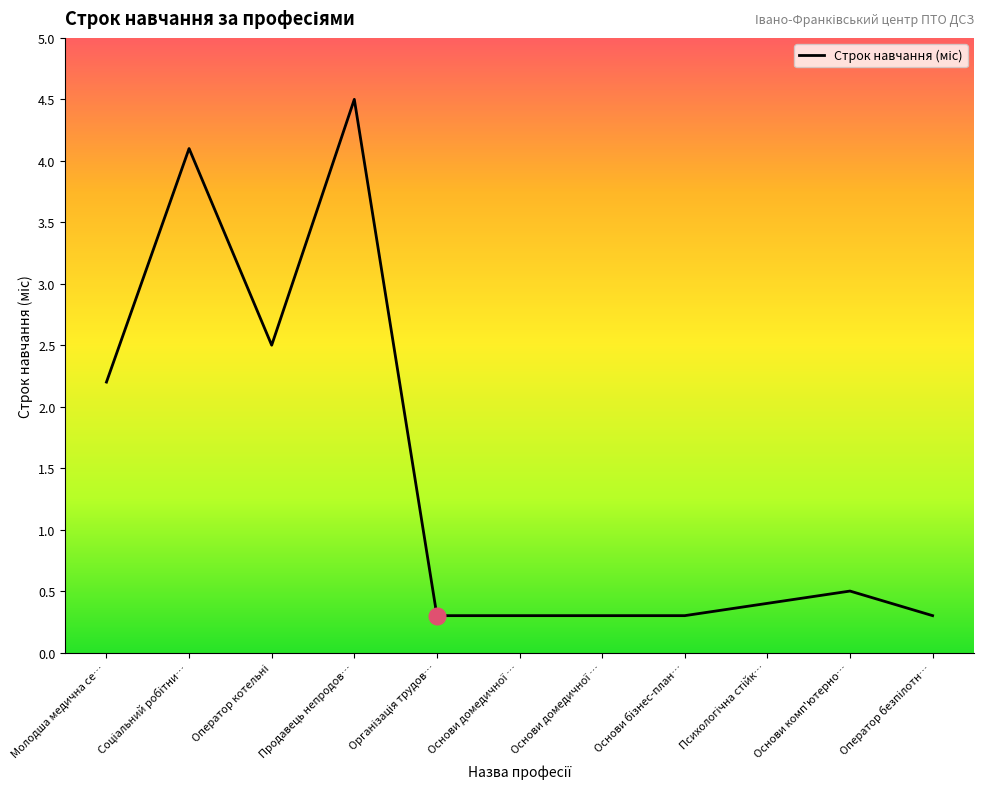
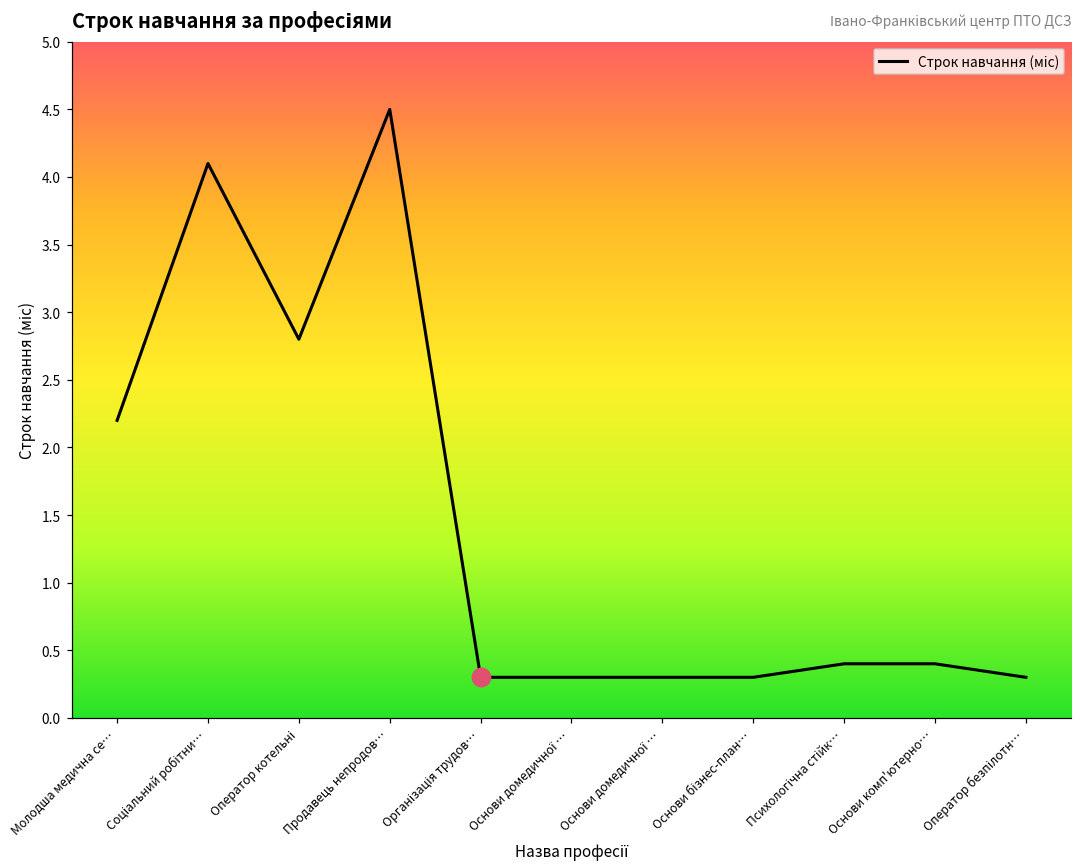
Строк навчання (міс), Оператор котельні: 2.5 -> 2.8
Строк навчання (міс), Основи комп'ютерно…: 0.5 -> 0.4
